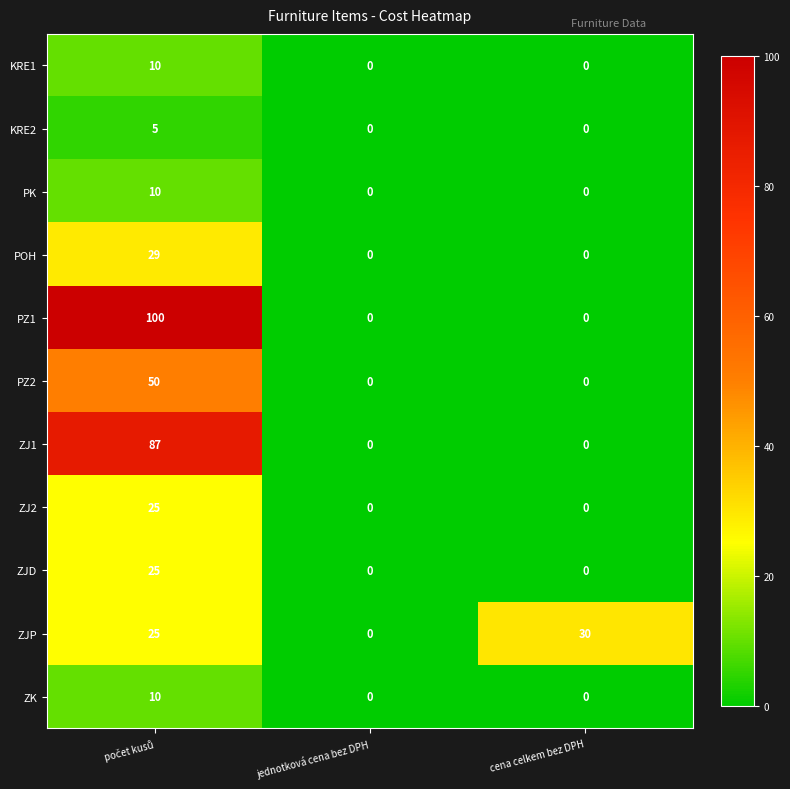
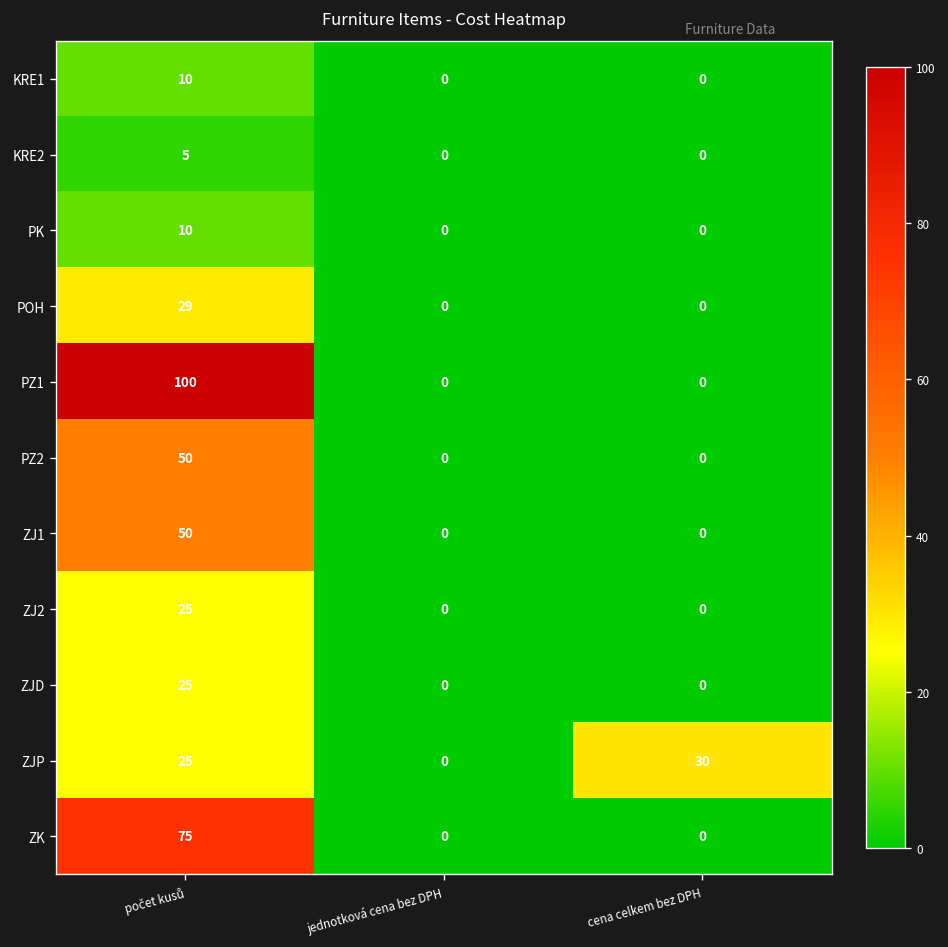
ZJ1, počet kusů: 87 -> 50
ZK, počet kusů: 10 -> 75
